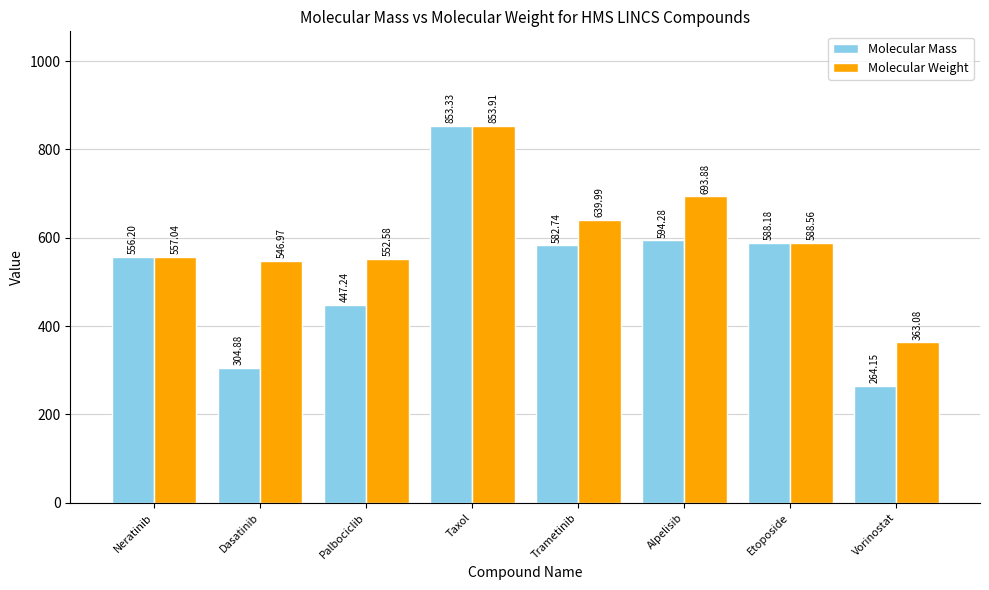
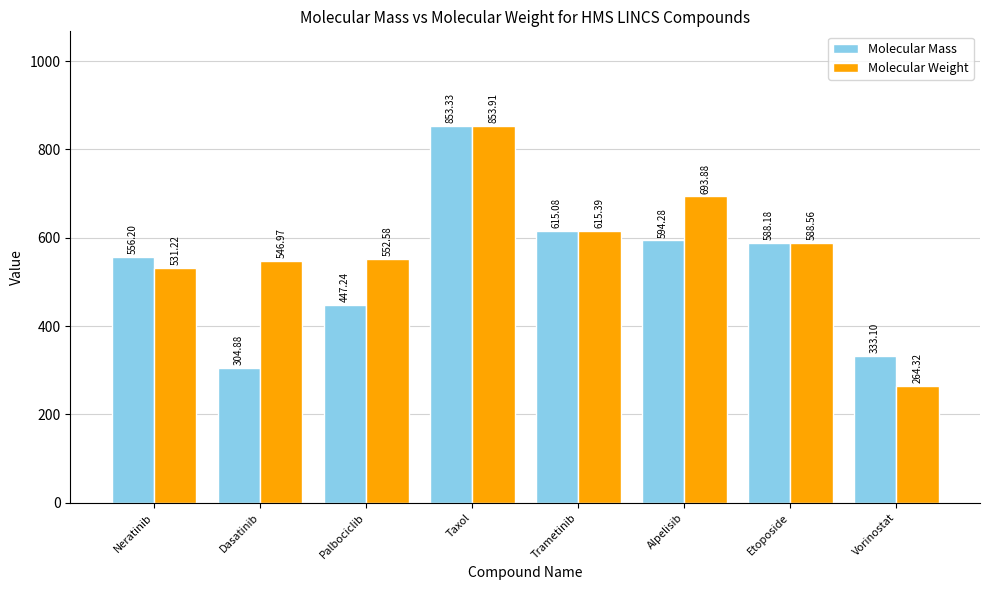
Molecular Weight, Neratinib: 557.04 -> 531.22
Molecular Mass, Trametinib: 582.74 -> 615.08
Molecular Weight, Trametinib: 639.99 -> 615.39
Molecular Mass, Vorinostat: 264.15 -> 333.10
Molecular Weight, Vorinostat: 363.08 -> 264.32
